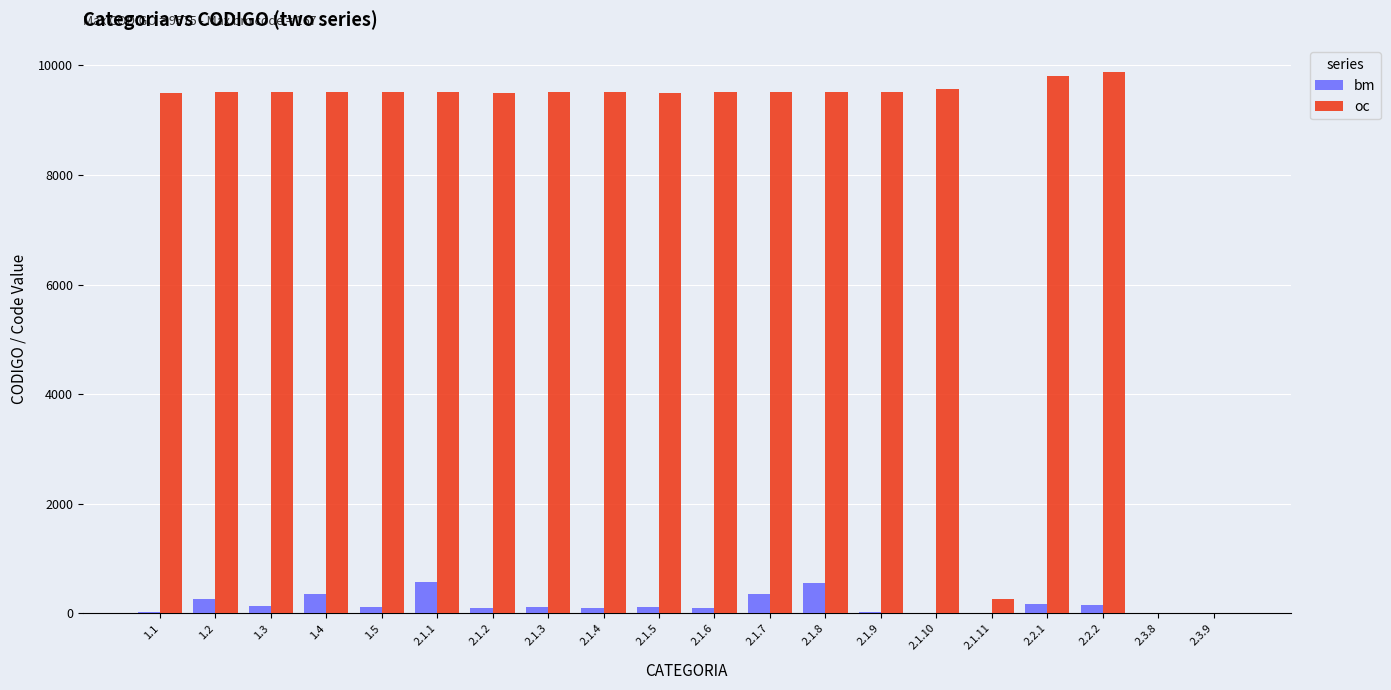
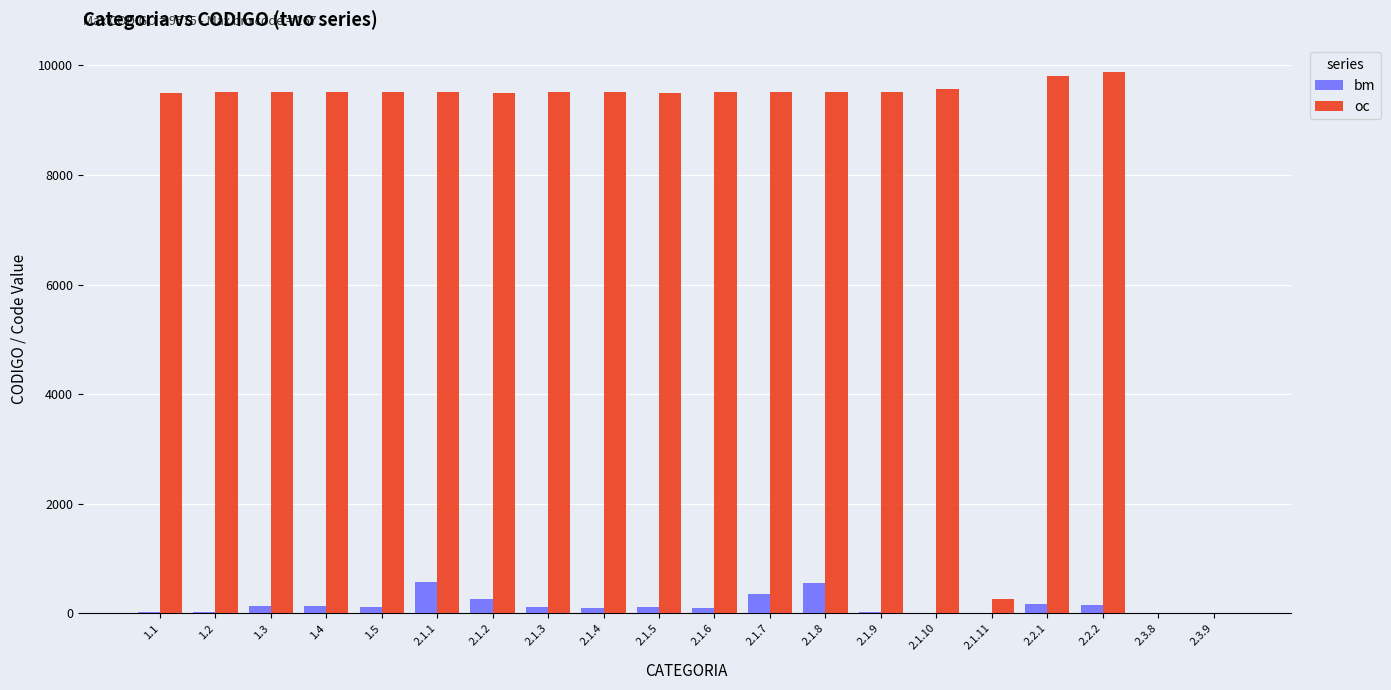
bm, 1.2: 300 -> 0
bm, 1.4: 400 -> 100
bm, 2.1.2: 100 -> 300
